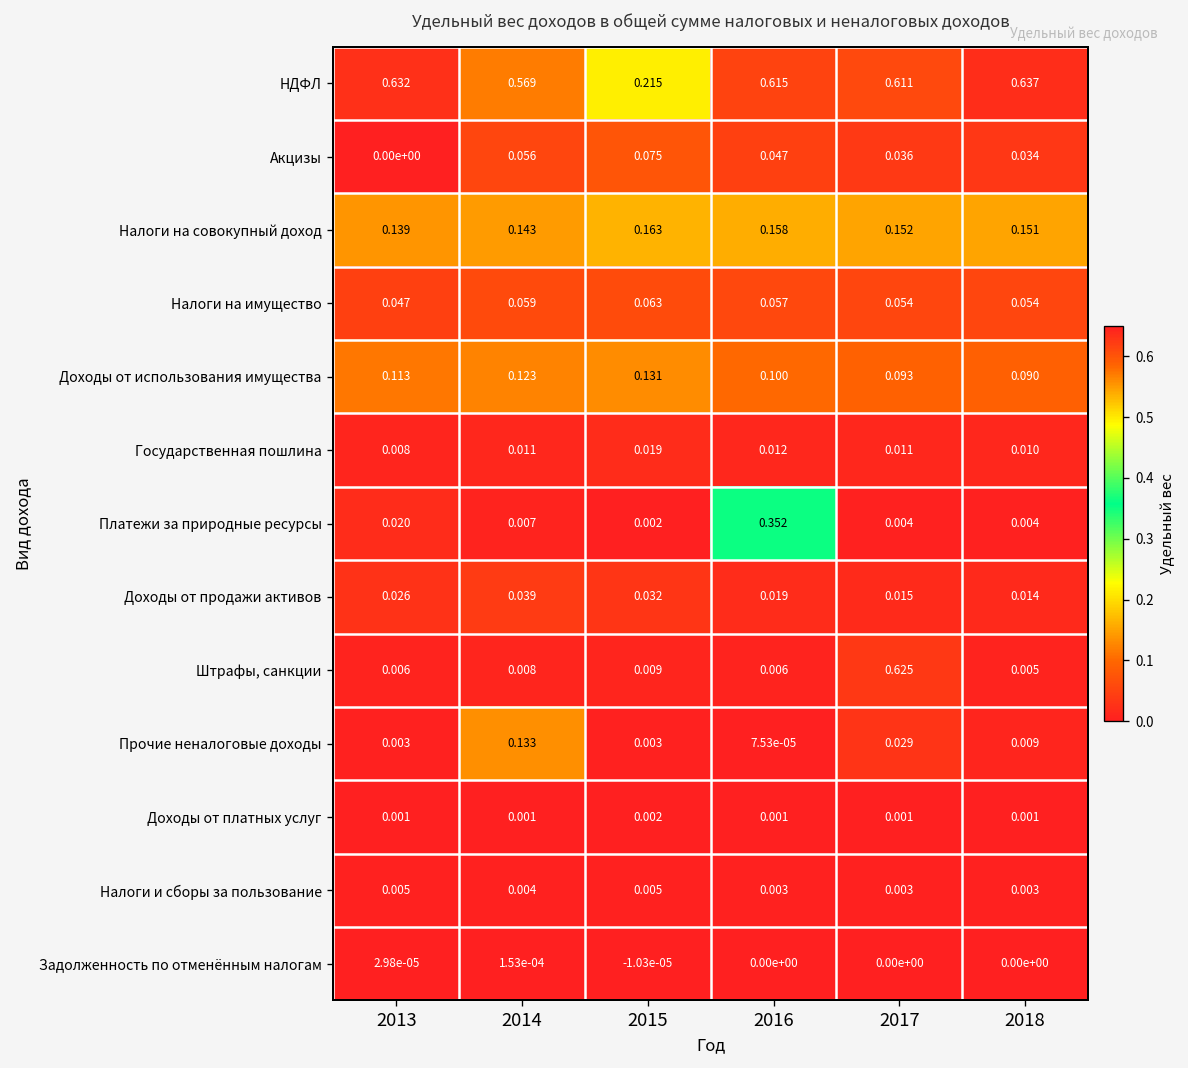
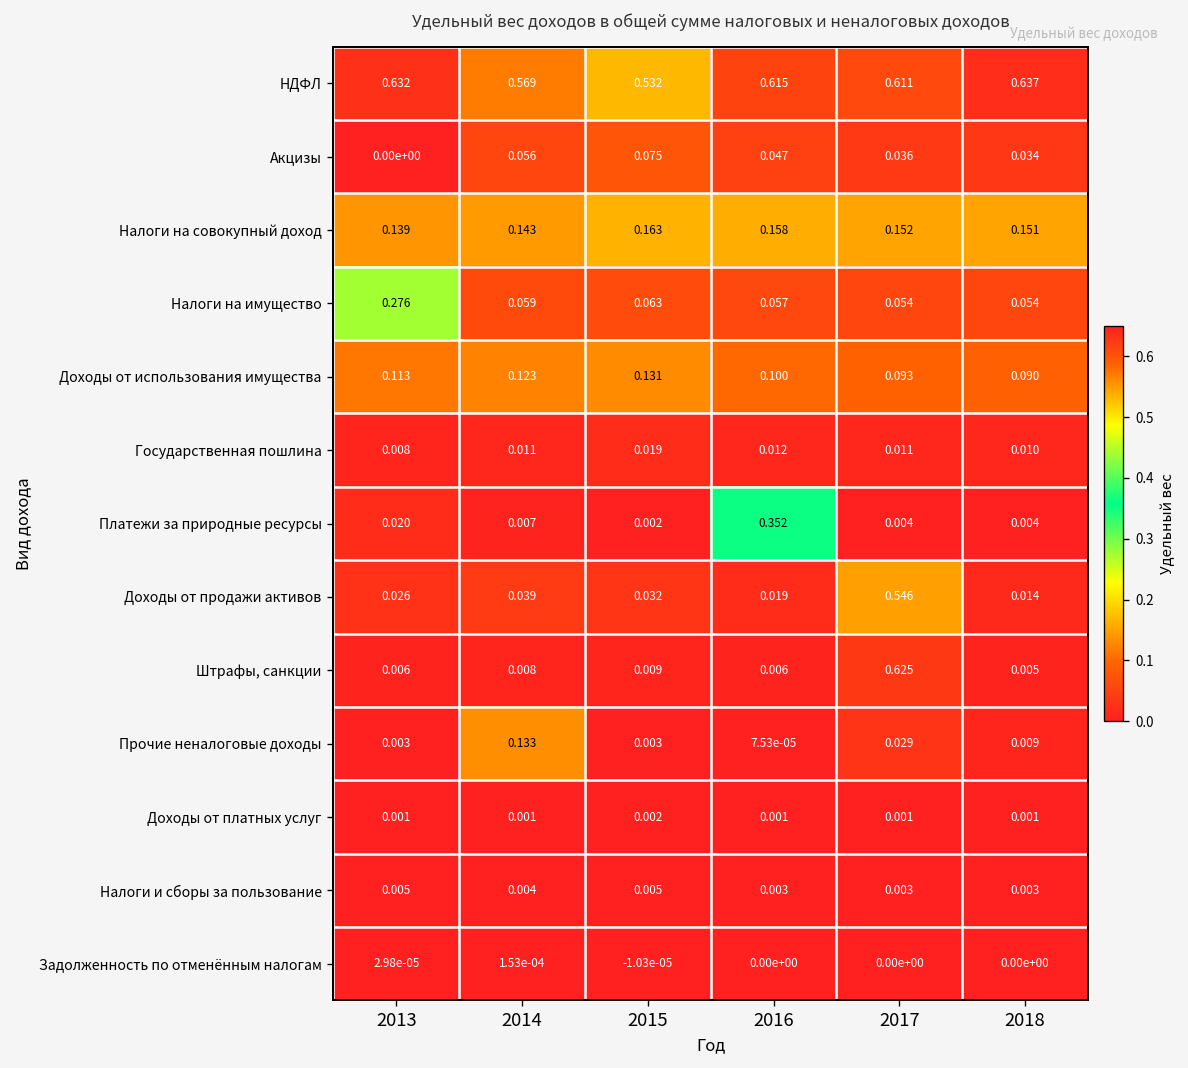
НДФЛ, 2015: 0.215 -> 0.532
Налоги на имущество, 2013: 0.047 -> 0.276
Доходы от продажи активов, 2017: 0.015 -> 0.546
